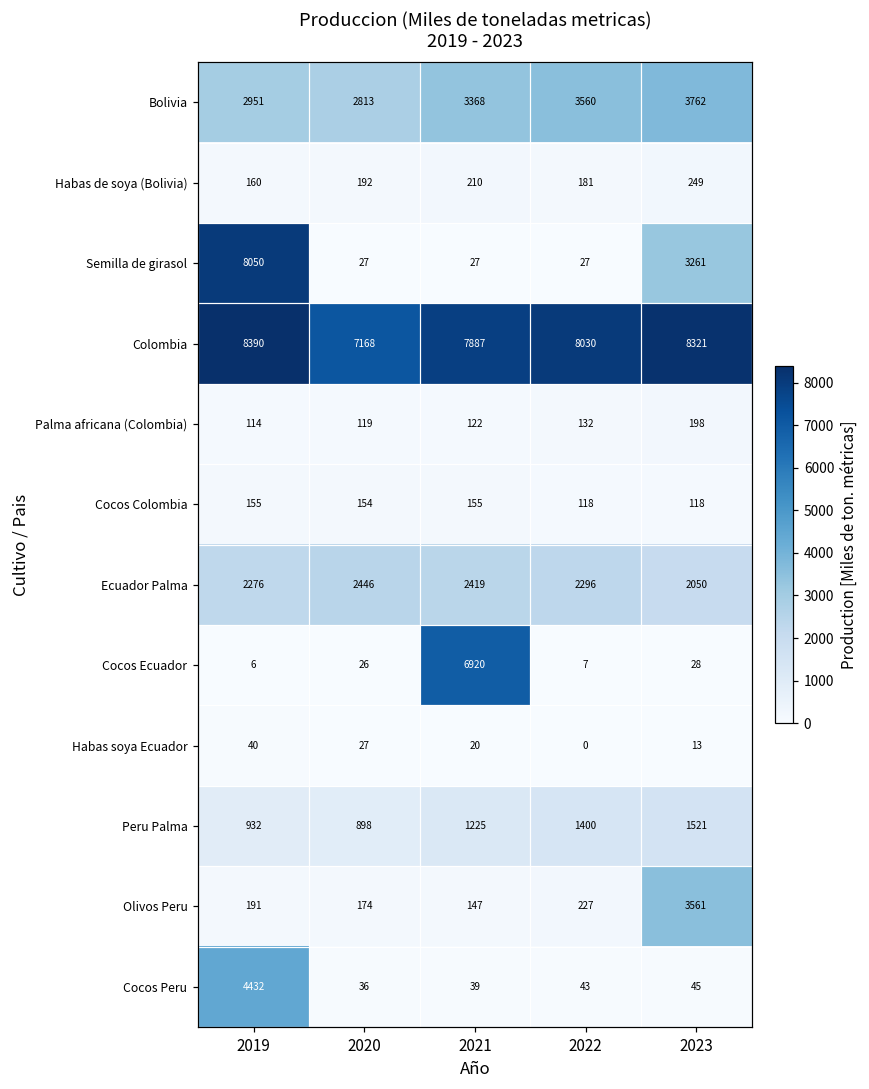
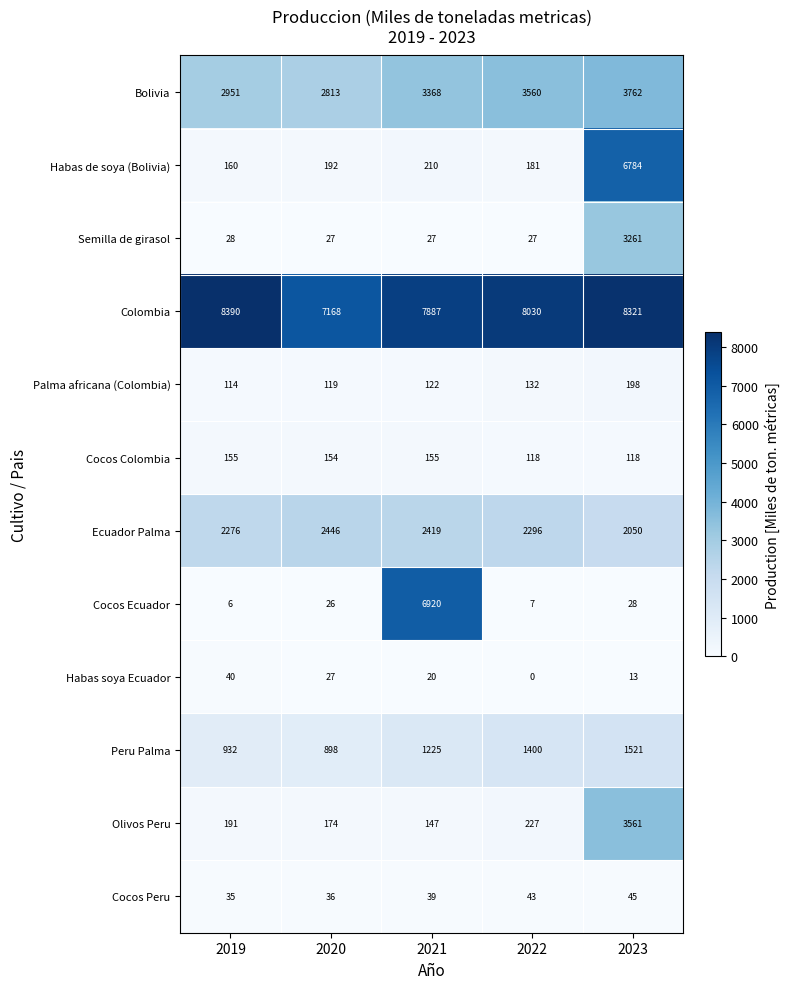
Habas de soya (Bolivia), 2023: 249 -> 6784
Semilla de girasol, 2019: 8050 -> 28
Cocos Peru, 2019: 4432 -> 35
